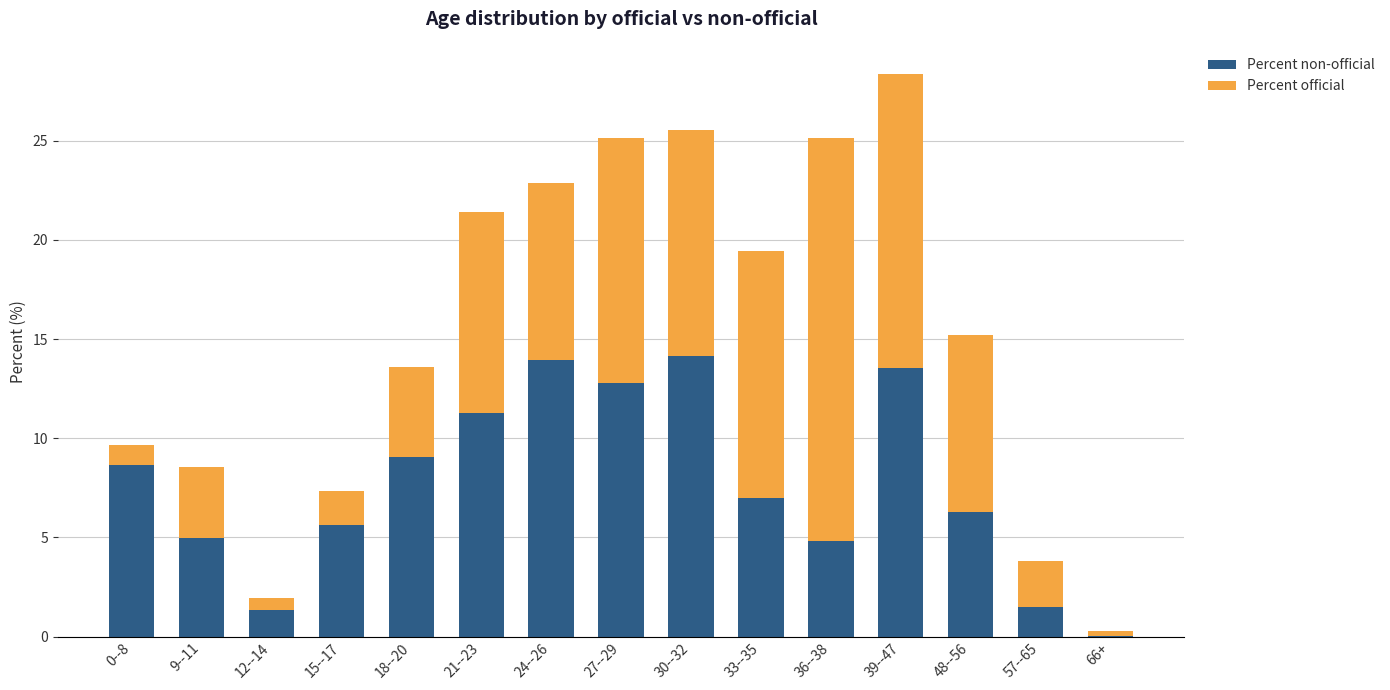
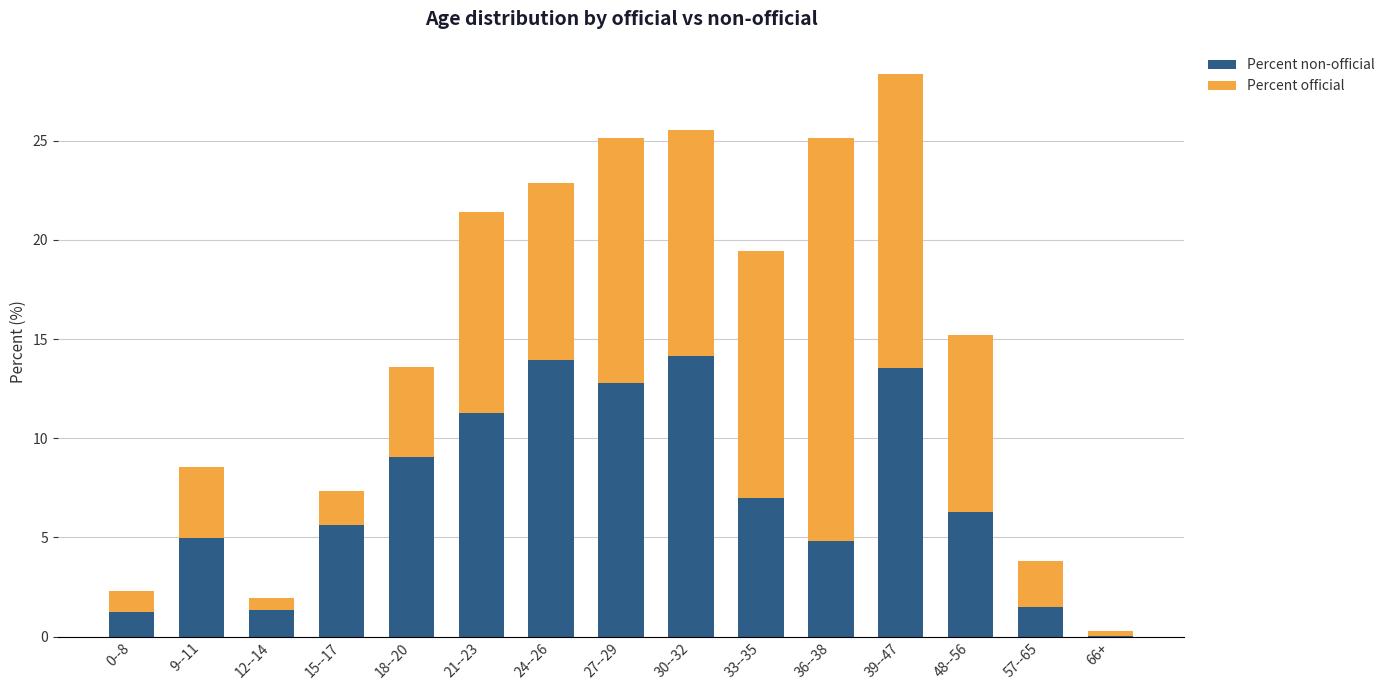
Percent non-official, 0--8: 8.6 -> 1.3
